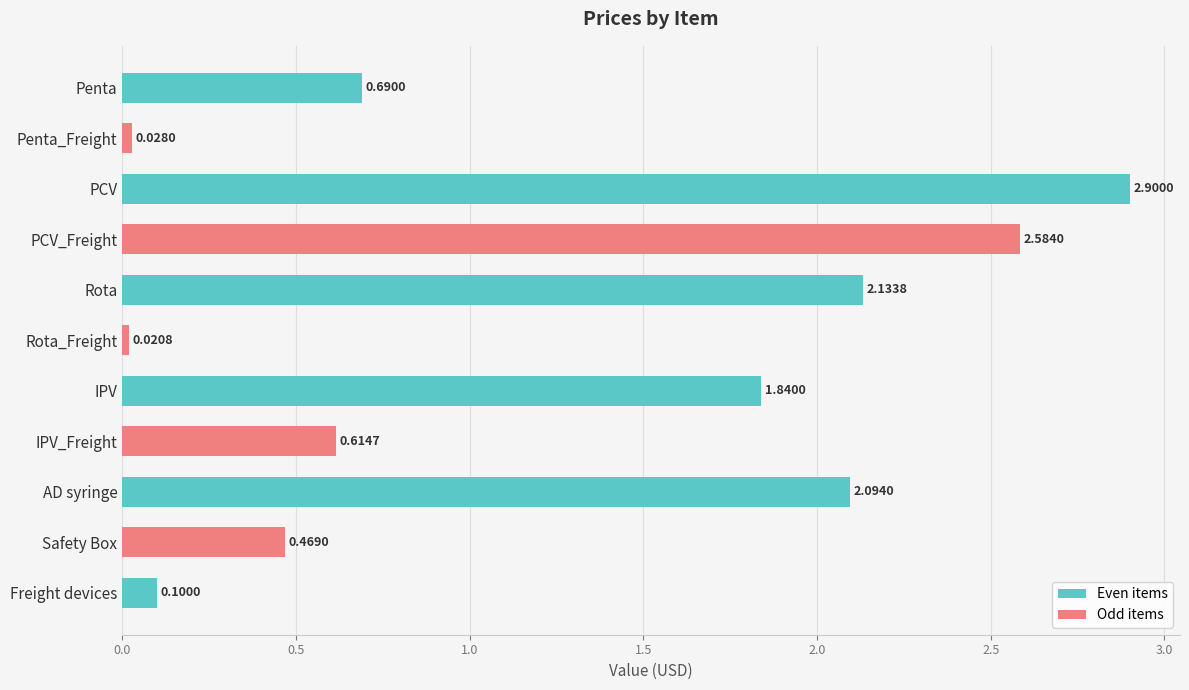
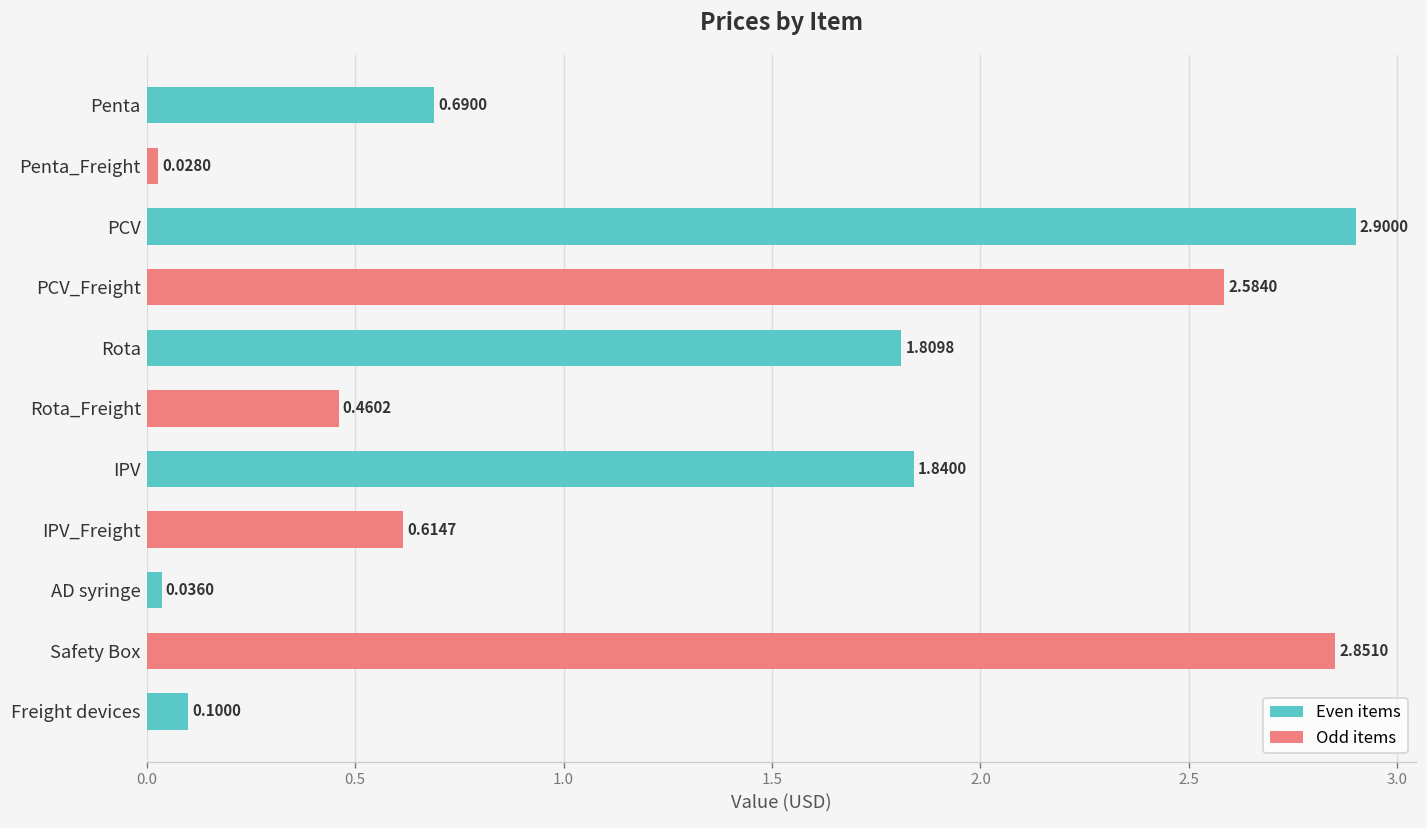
Rota: 2.1338 -> 1.8098
Rota_Freight: 0.0208 -> 0.4602
AD syringe: 2.0940 -> 0.0360
Safety Box: 0.4690 -> 2.8510
